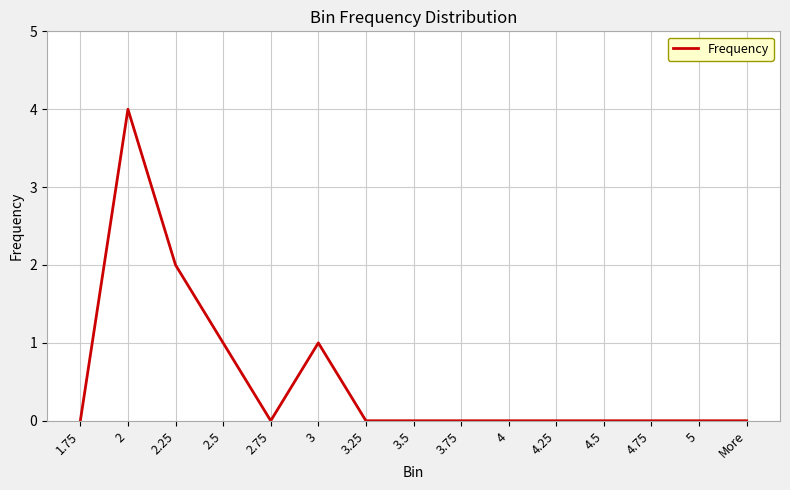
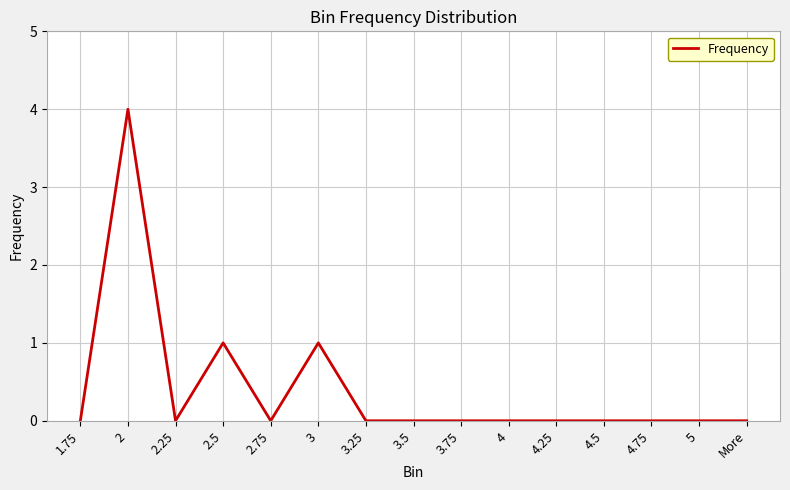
2.25: 2 -> 0
